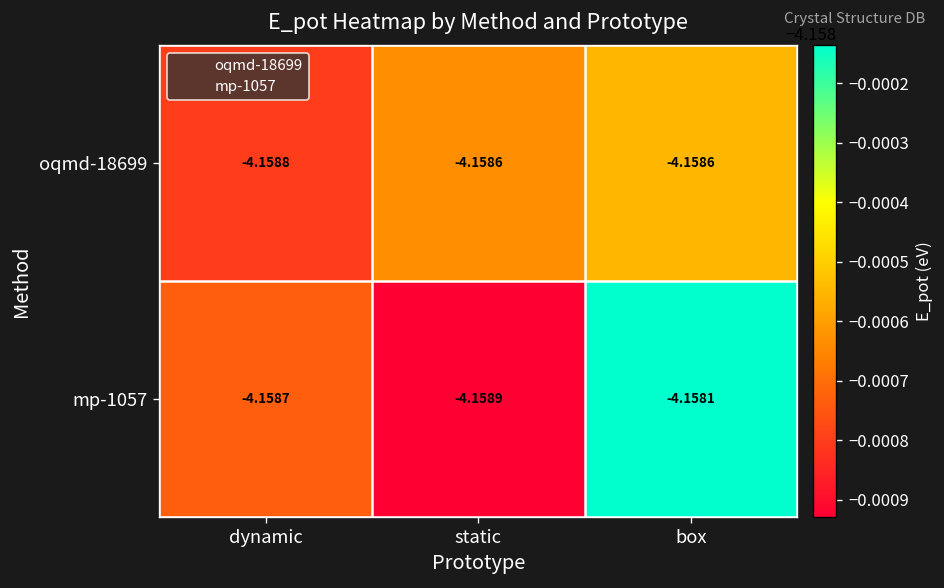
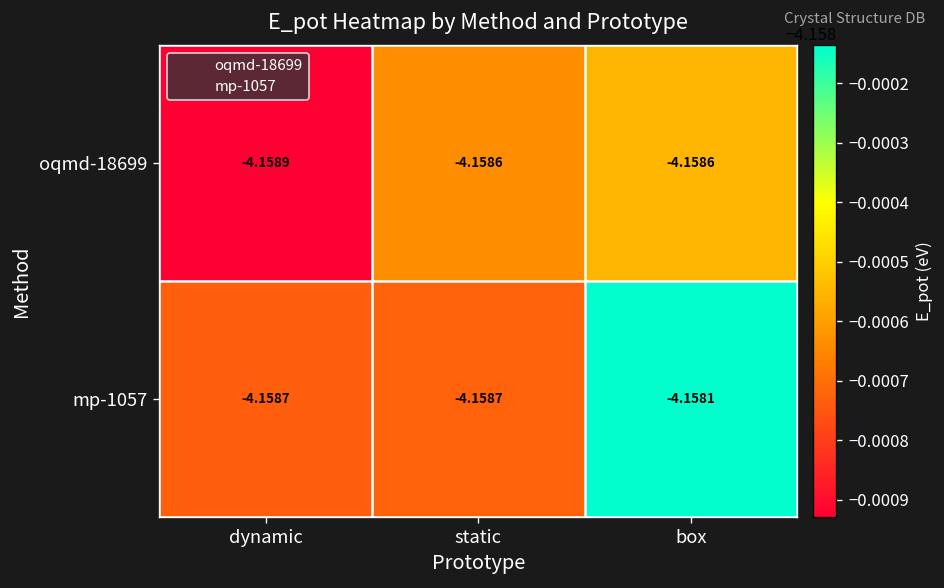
oqmd-18699, dynamic: -4.1588 -> -4.1589
mp-1057, static: -4.1589 -> -4.1587
